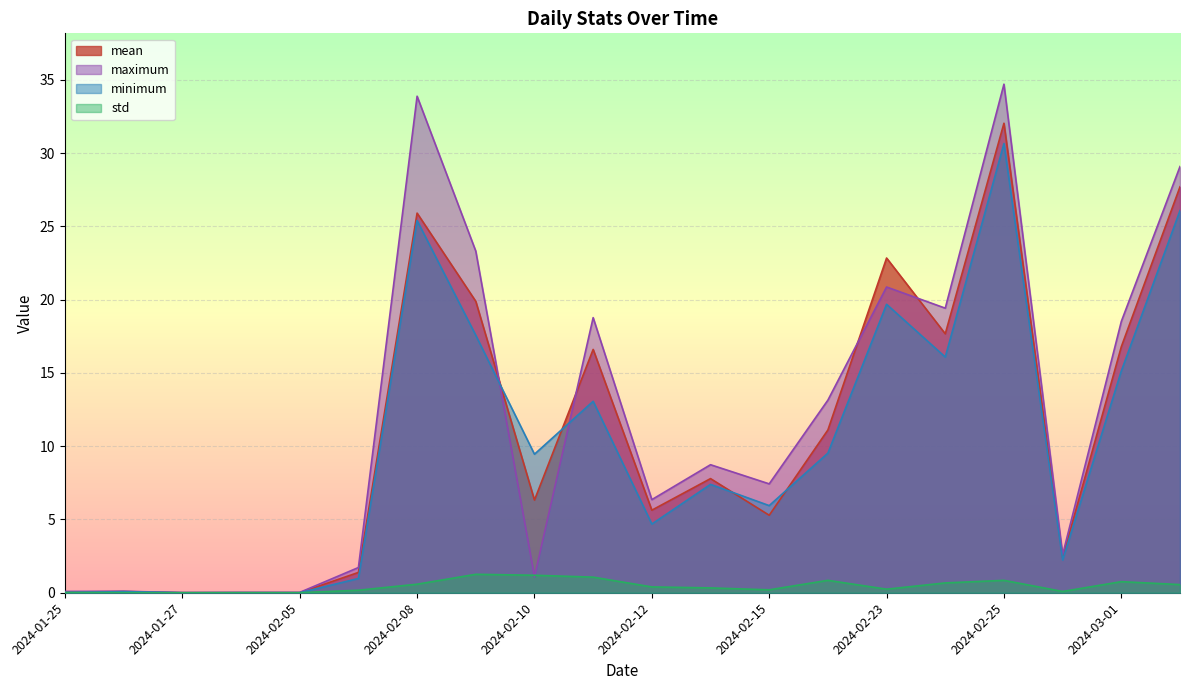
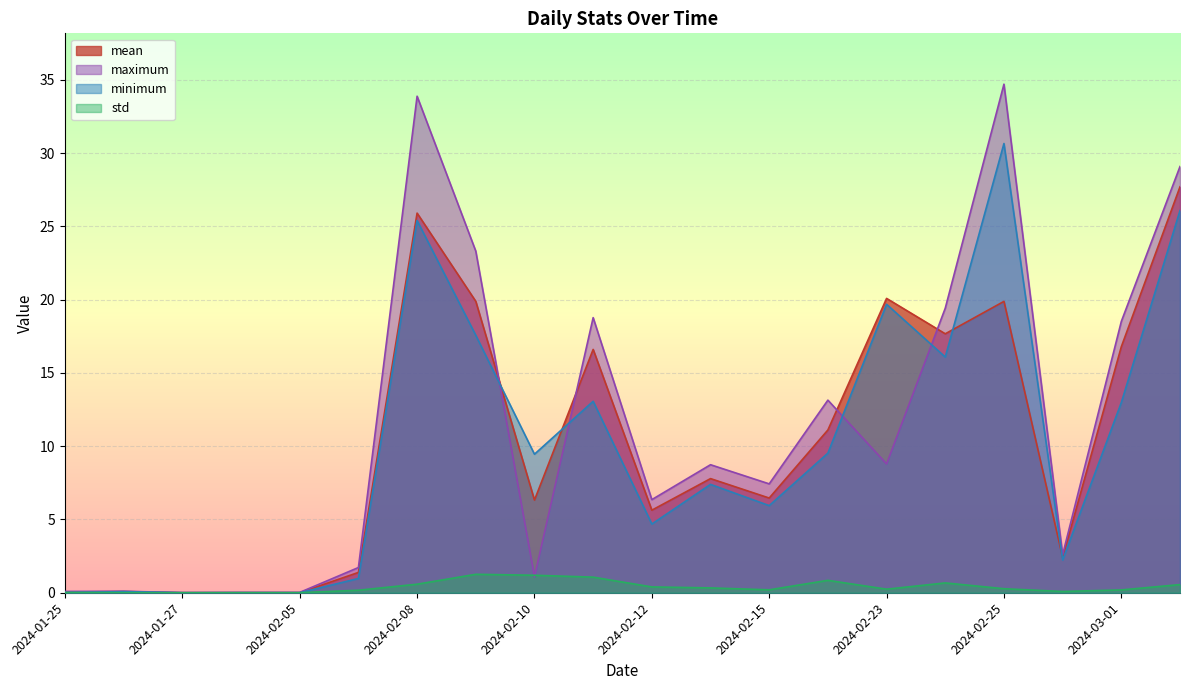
mean, 2024-02-15: 5.3 -> 6.5
mean, 2024-02-23: 22.8 -> 20.1
maximum, 2024-02-23: 20.9 -> 8.8
mean, 2024-02-25: 32.0 -> 19.9
std, 2024-02-25: 0.8 -> 0.3
minimum, 2024-03-01: 15.1 -> 13.0
std, 2024-03-01: 0.8 -> 0.2
